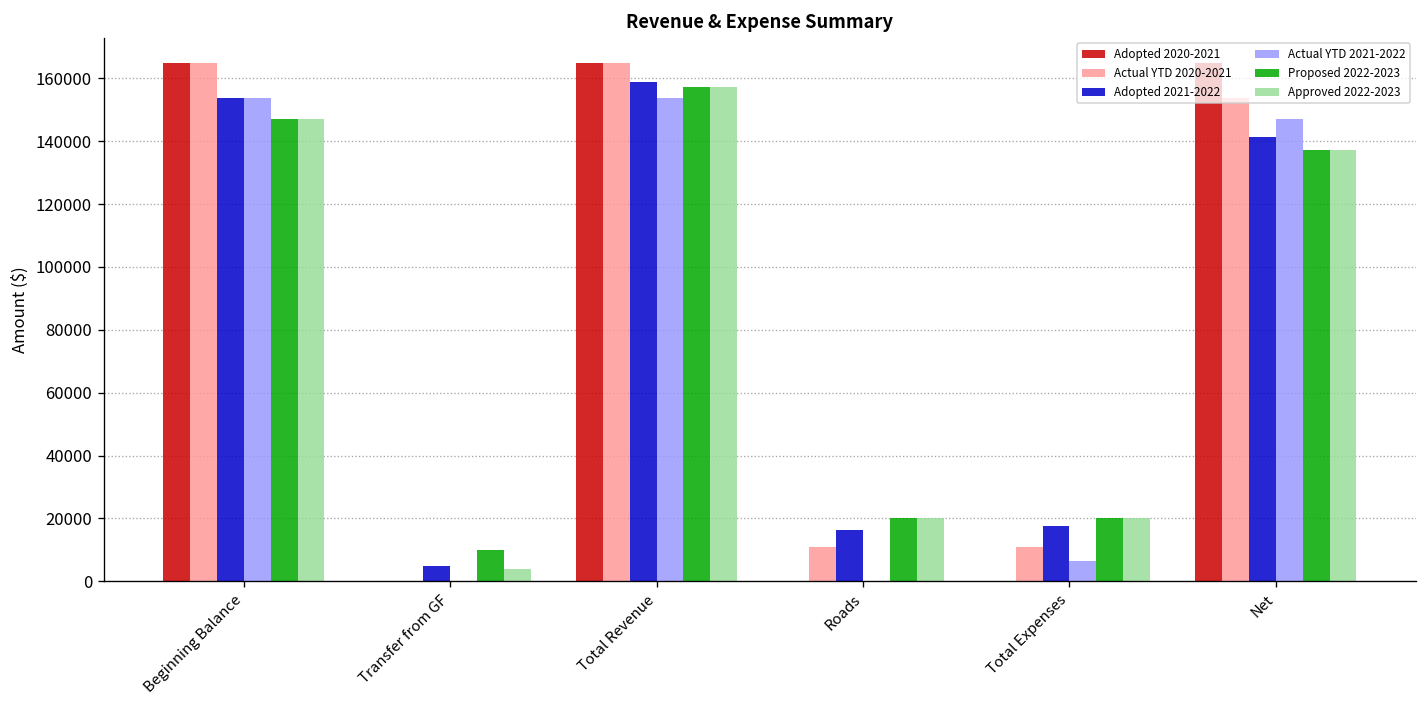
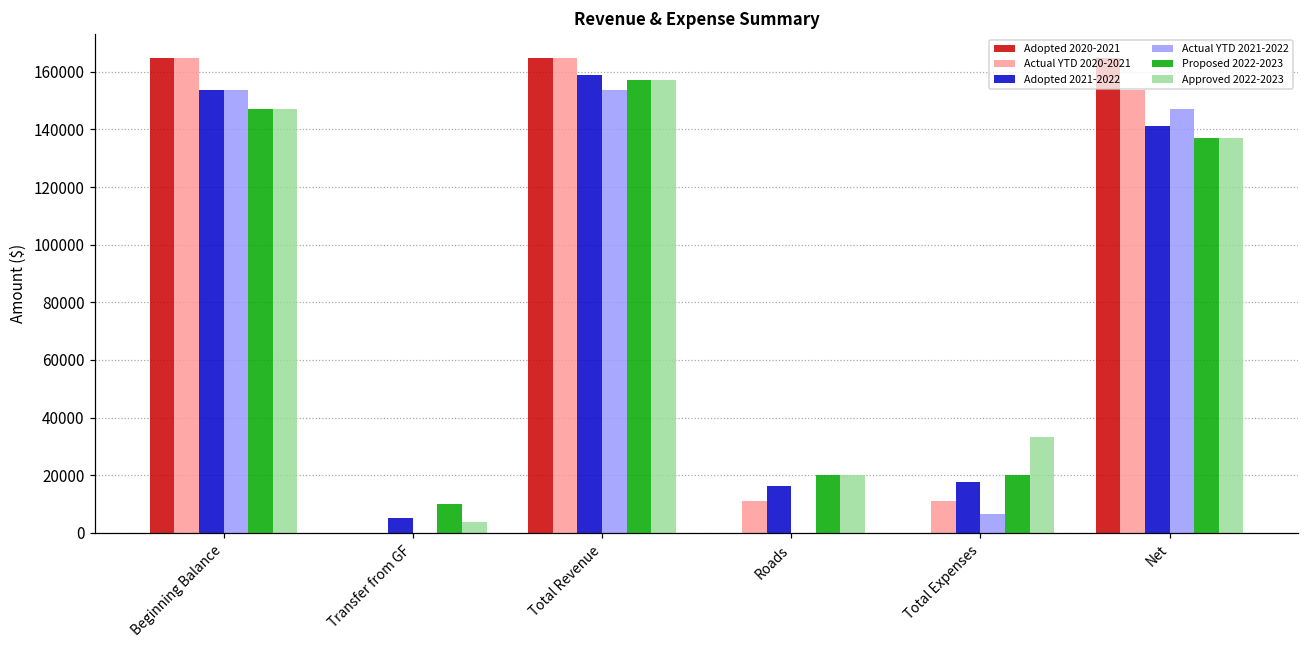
Approved 2022-2023, Total Expenses: 20000 -> 33000
